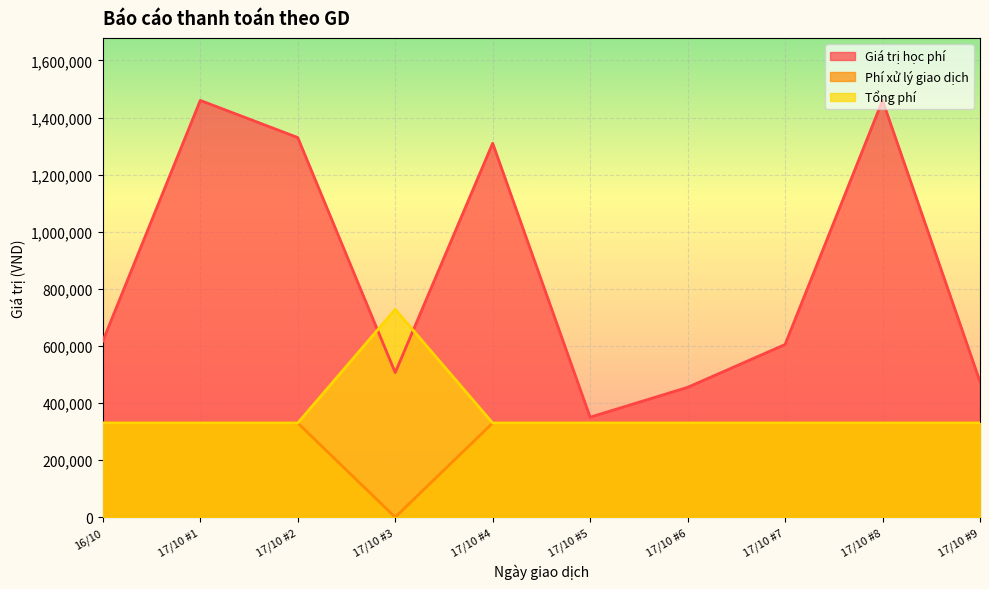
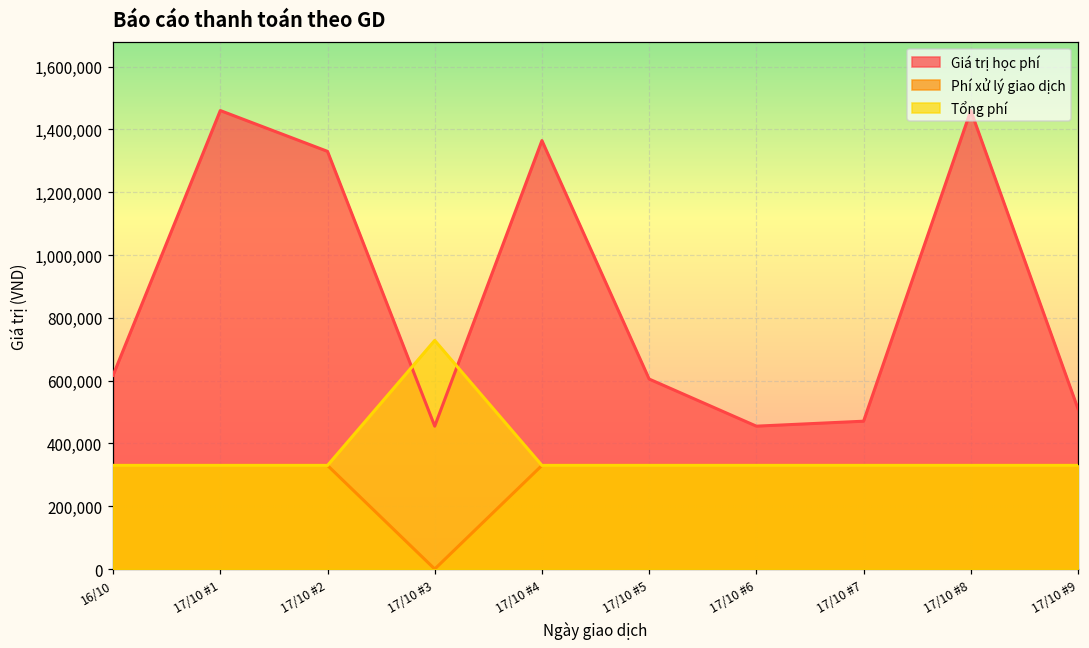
Giá trị học phí, 17/10 #3: 510,000 -> 460,000
Giá trị học phí, 17/10 #4: 1,310,000 -> 1,360,000
Giá trị học phí, 17/10 #5: 350,000 -> 610,000
Giá trị học phí, 17/10 #7: 610,000 -> 470,000
Giá trị học phí, 17/10 #9: 480,000 -> 510,000
